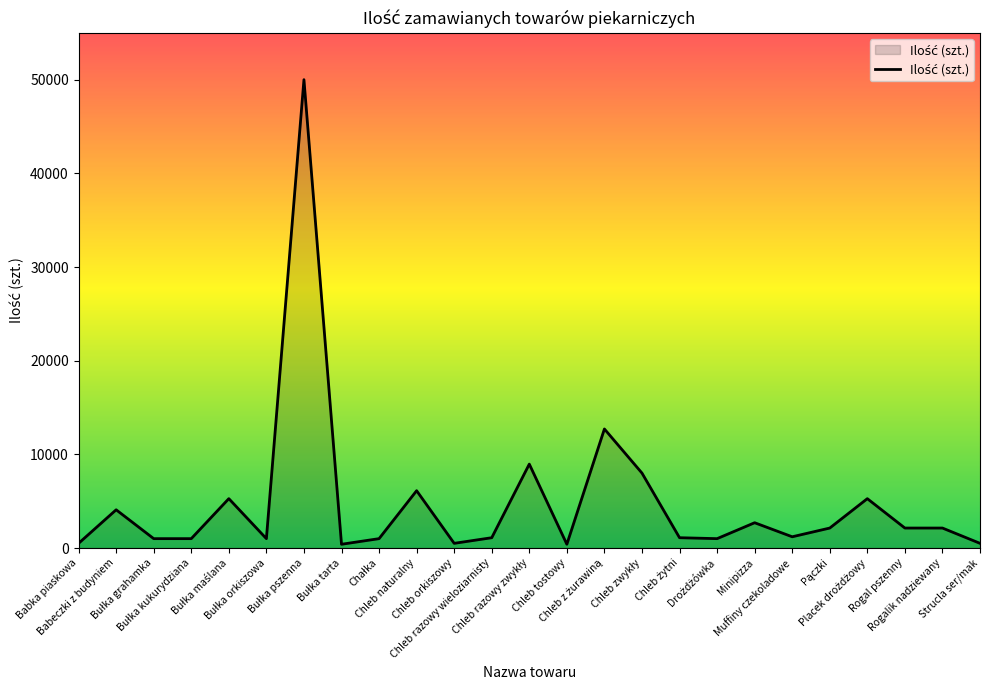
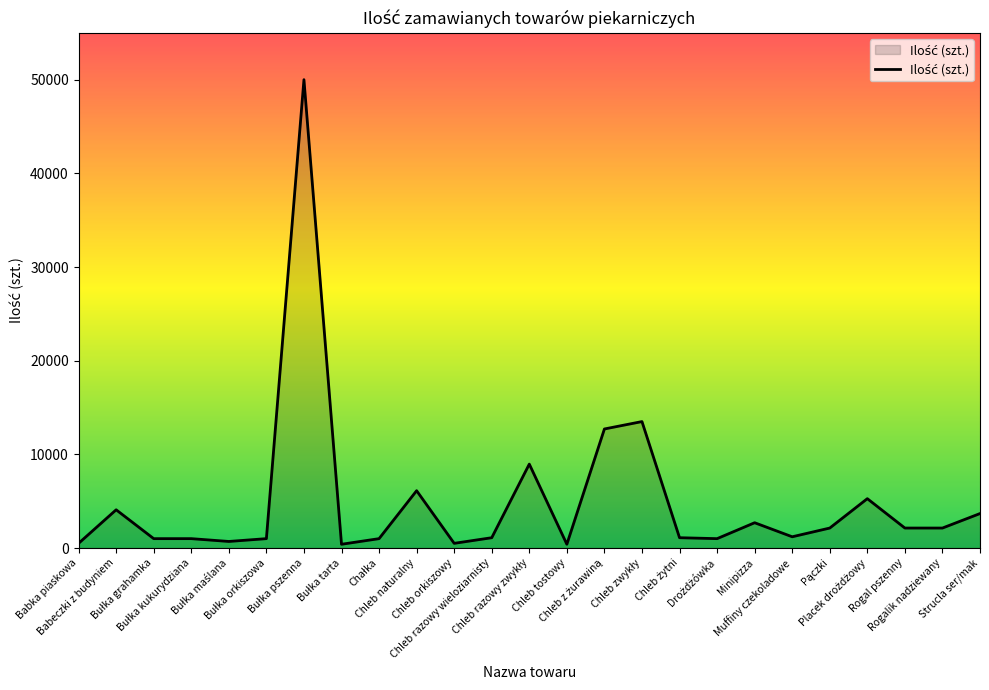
Bułka maślana: 5000 -> 1000
Chleb zwykły: 8000 -> 13000
Strucla ser/mak: 1000 -> 4000
